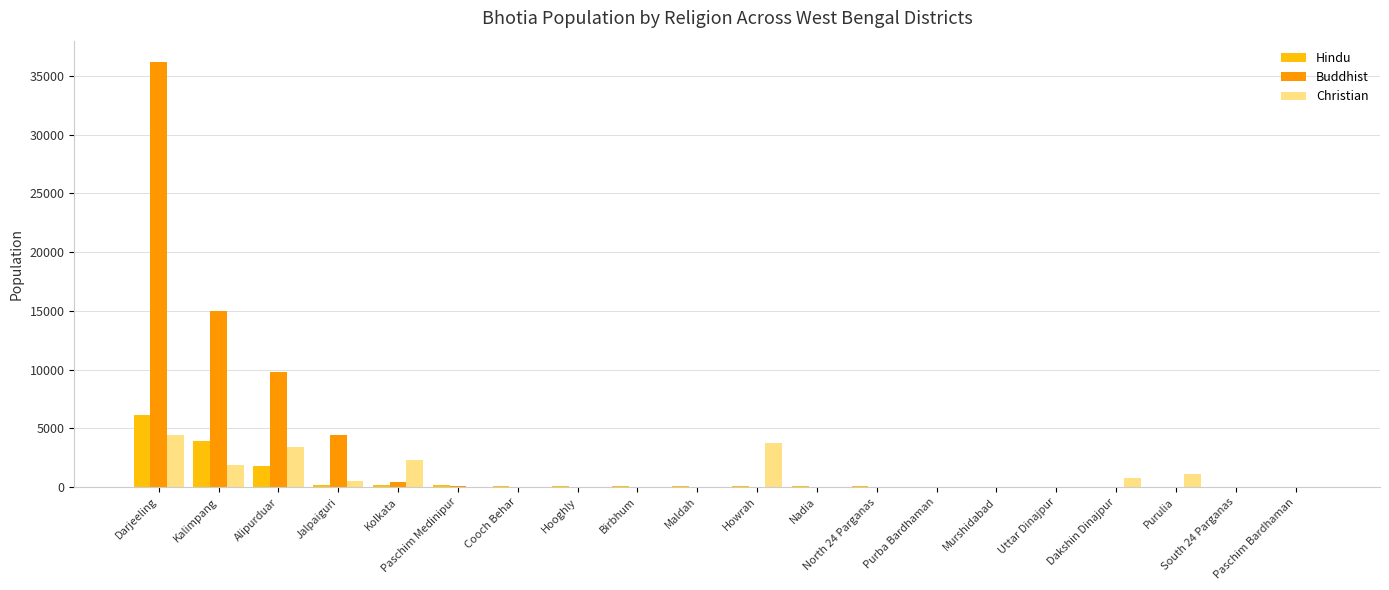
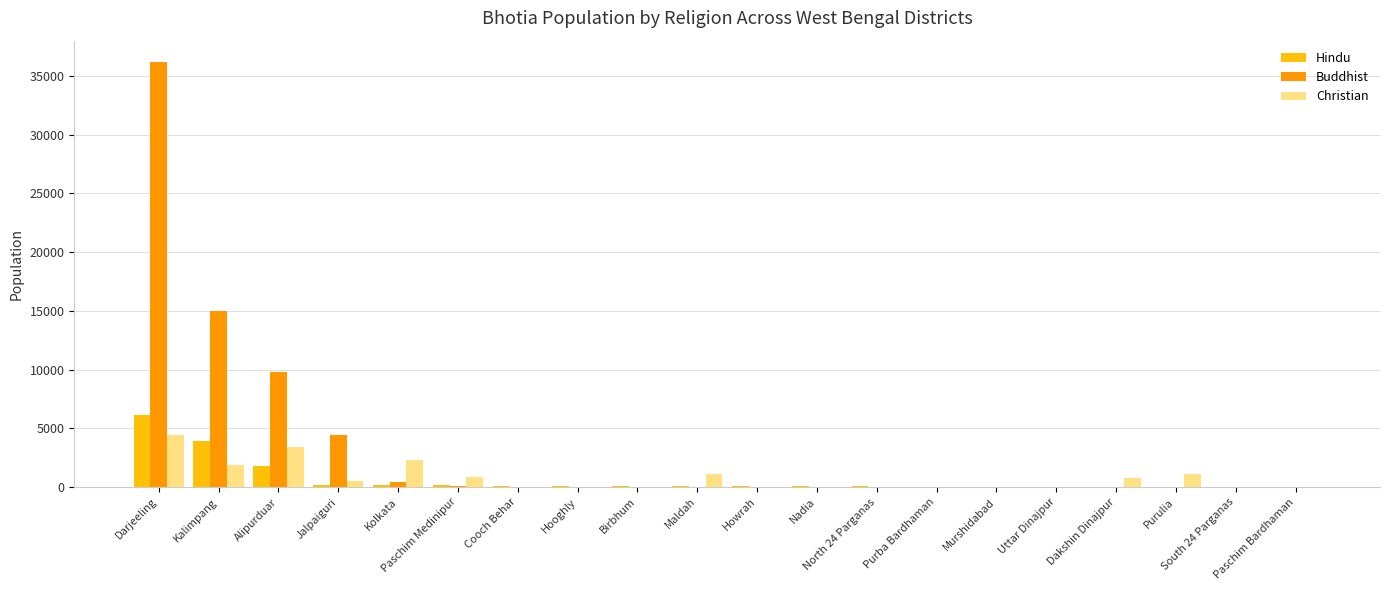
Christian, Paschim Medinipur: 0 -> 800
Christian, Maldah: 0 -> 1100
Christian, Howrah: 3700 -> 0
